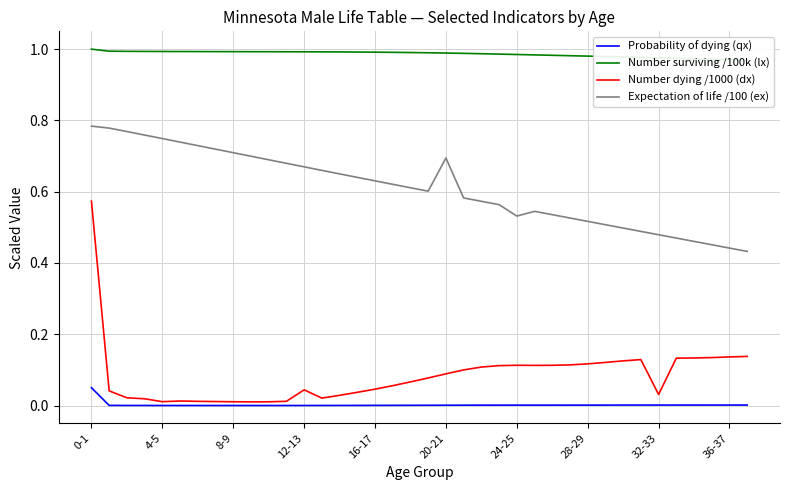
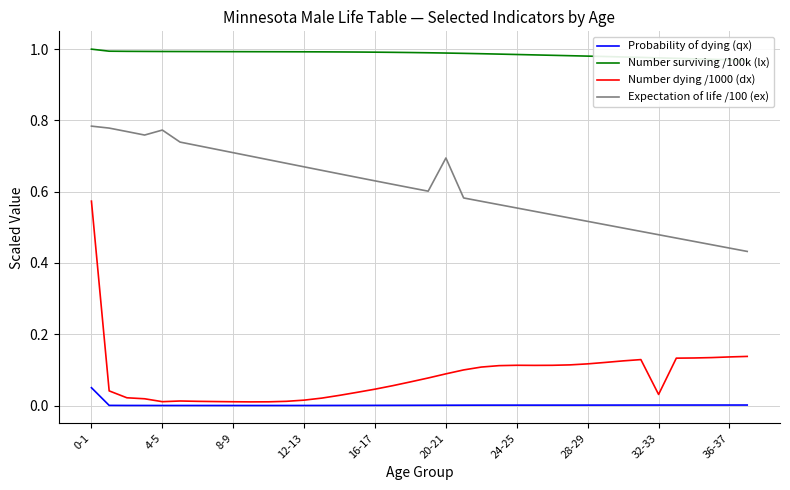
Expectation of life /100 (ex), 4-5: 0.75 -> 0.77
Number dying /1000 (dx), 12-13: 0.04 -> 0.02
Expectation of life /100 (ex), 24-25: 0.53 -> 0.55
